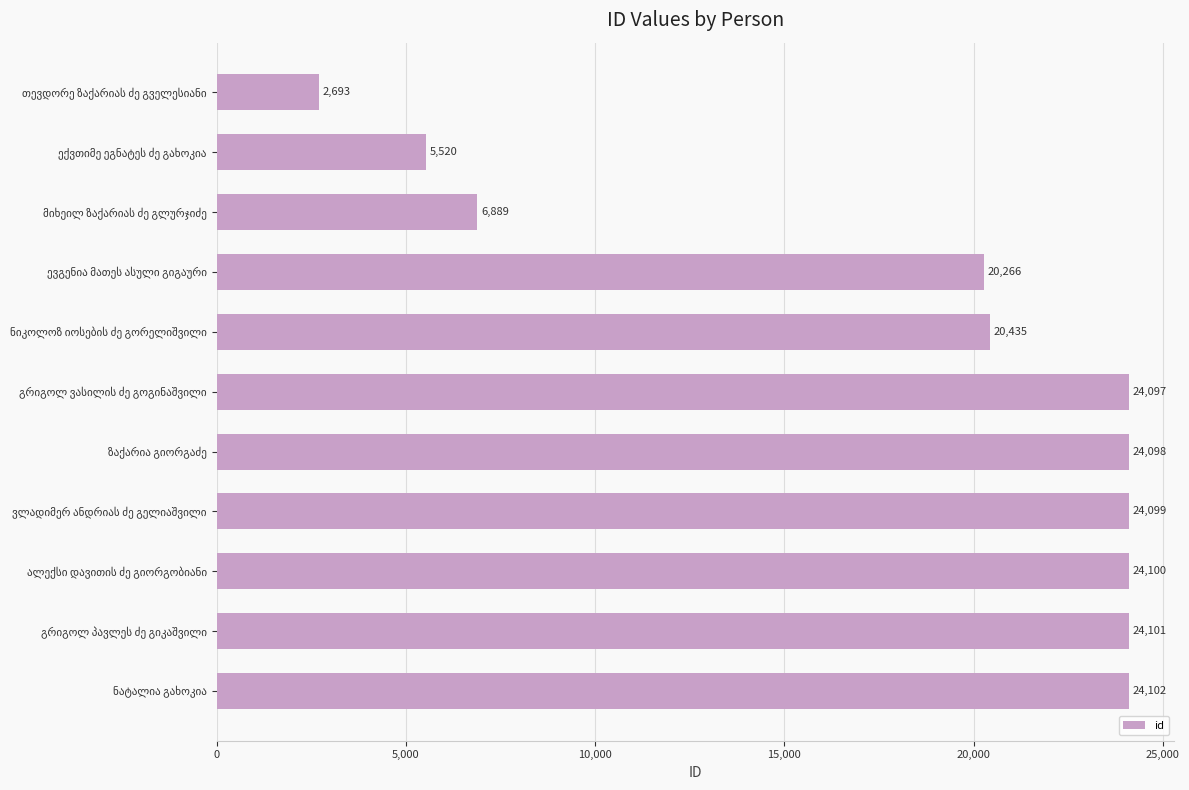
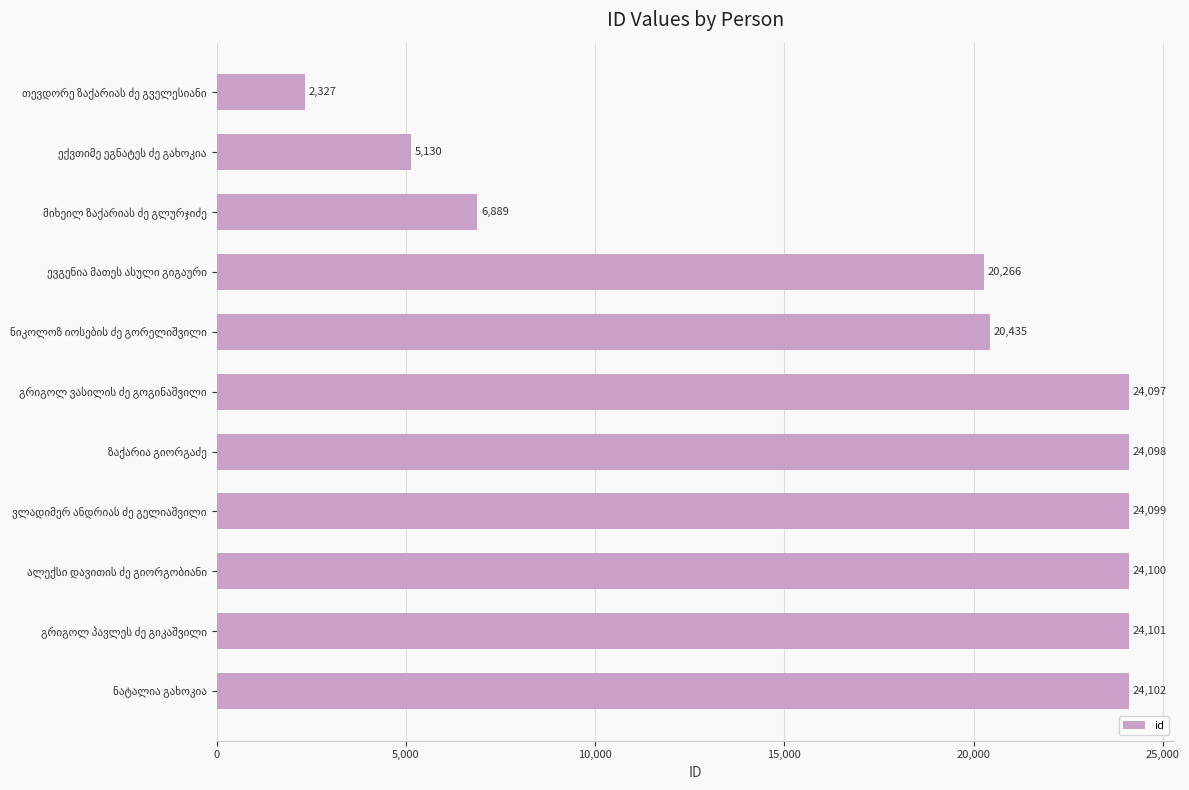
თევდორე ზაქარიას ძე გველესიანი: 2,693 -> 2,327
ექვთიმე ეგნატეს ძე გახოკია: 5,520 -> 5,130
